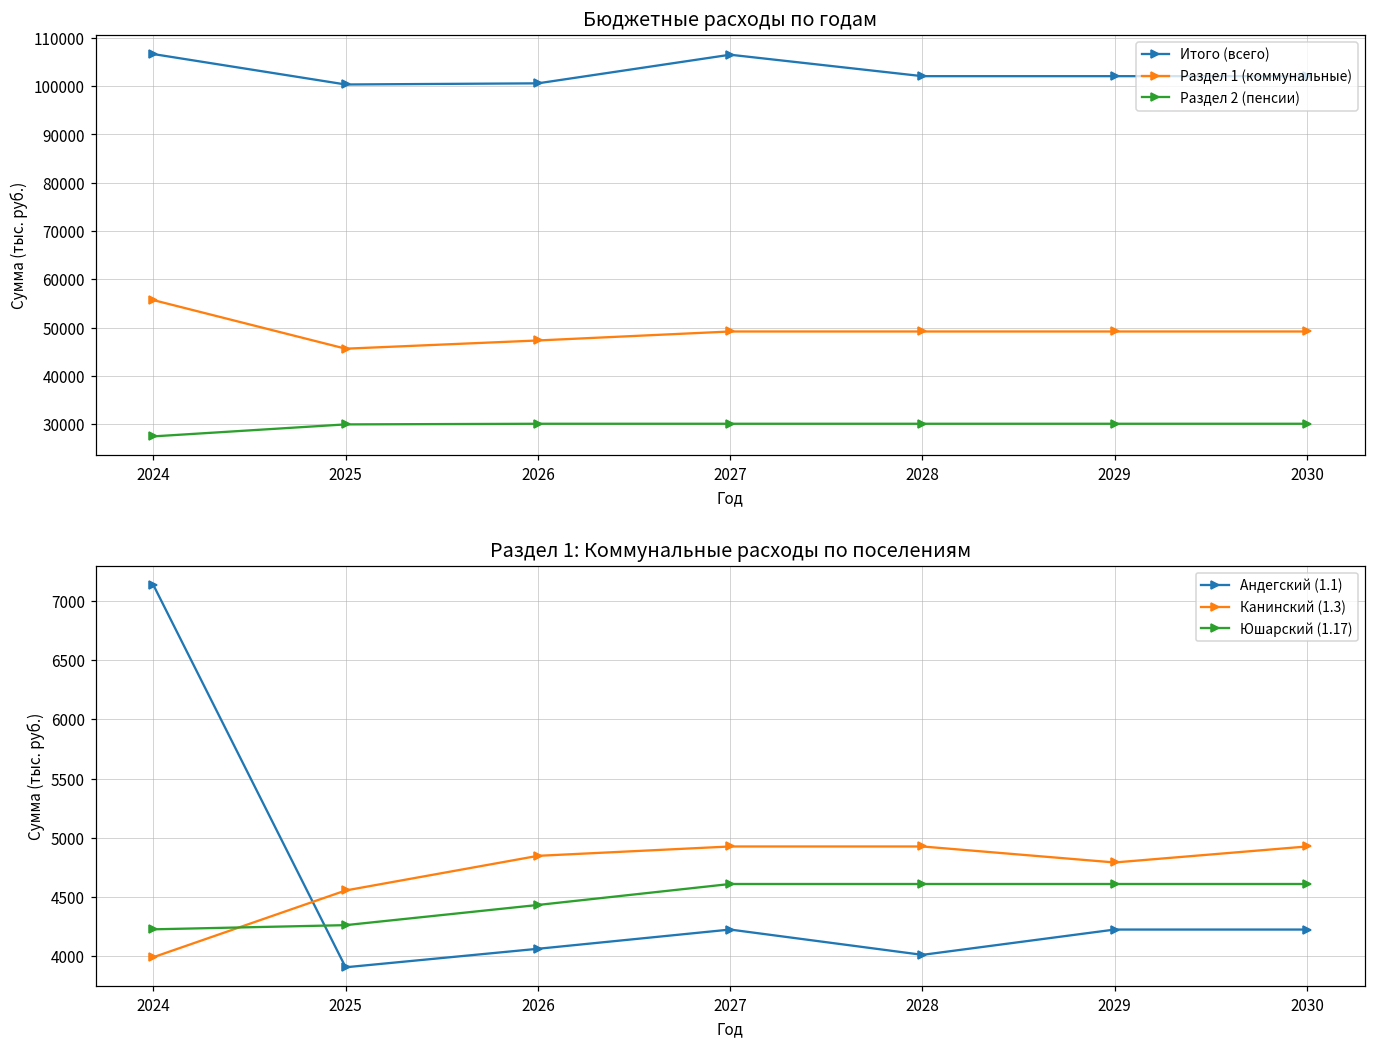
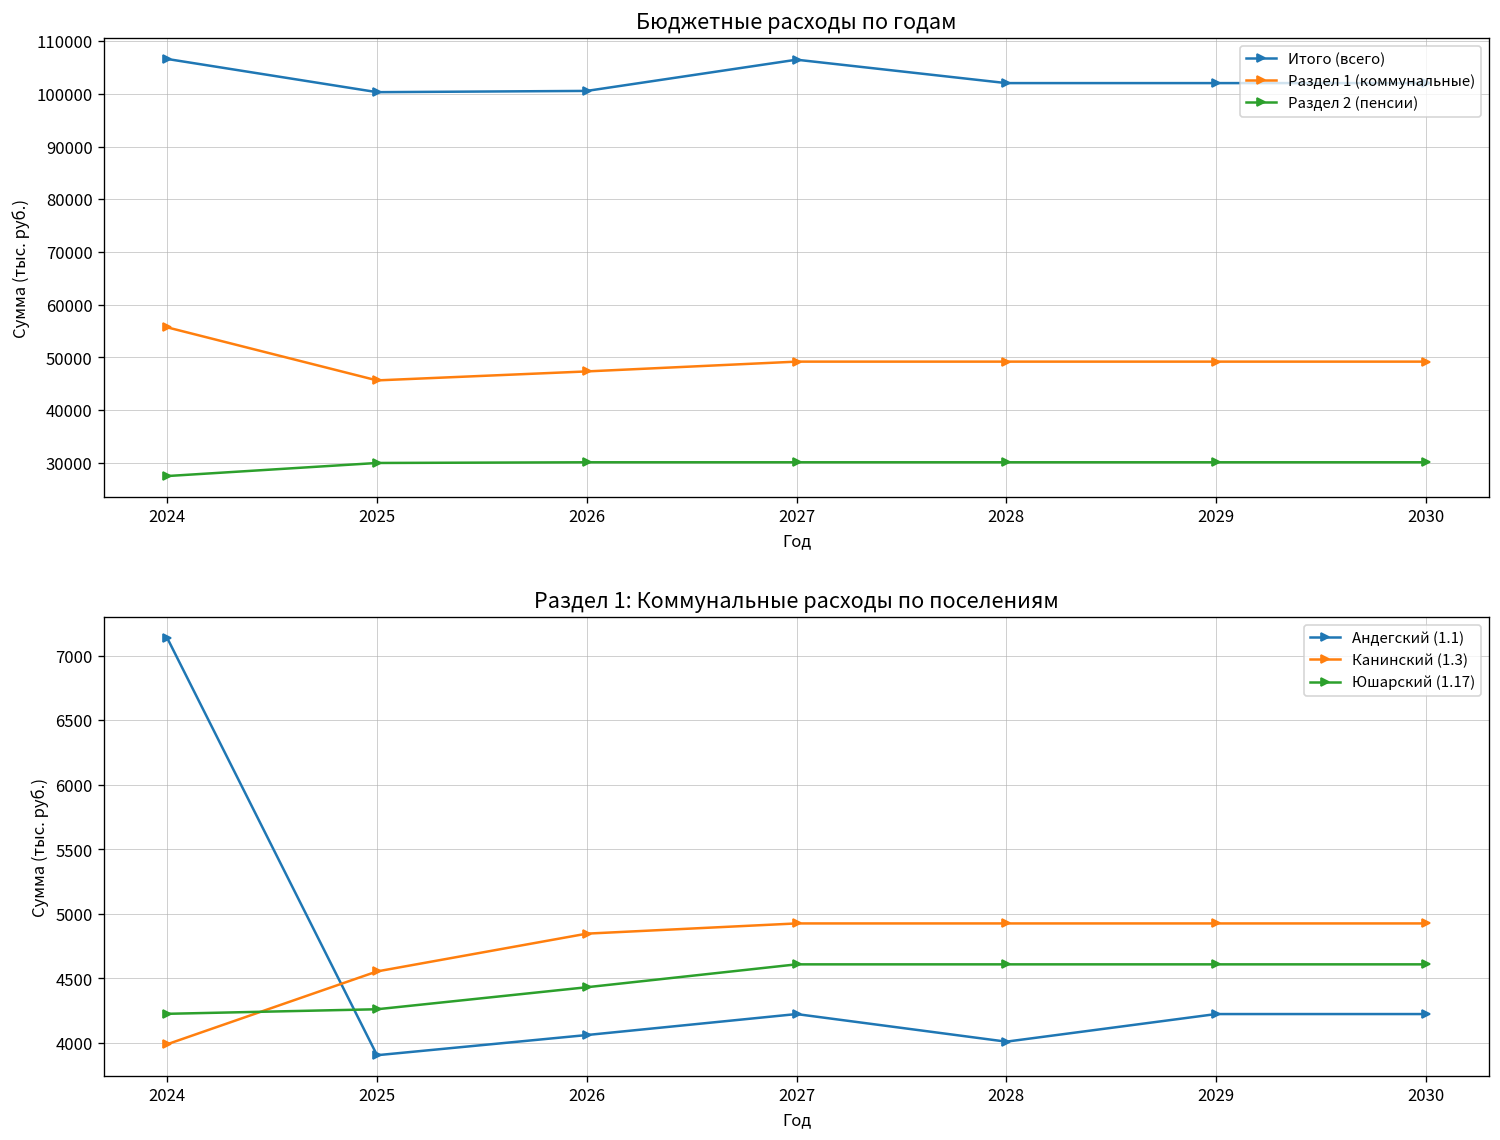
Раздел 1: Коммунальные расходы по поселениям, Канинский (1.3), 2029: 4790 -> 4930
